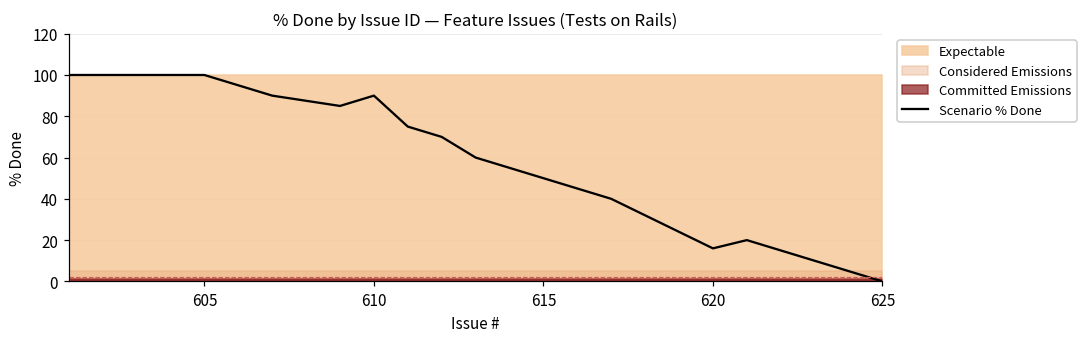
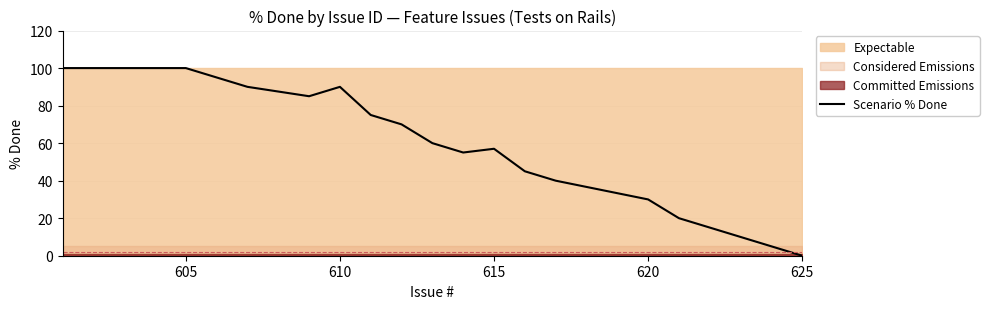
Scenario % Done, 615: 50 -> 57
Scenario % Done, 620: 16 -> 30
